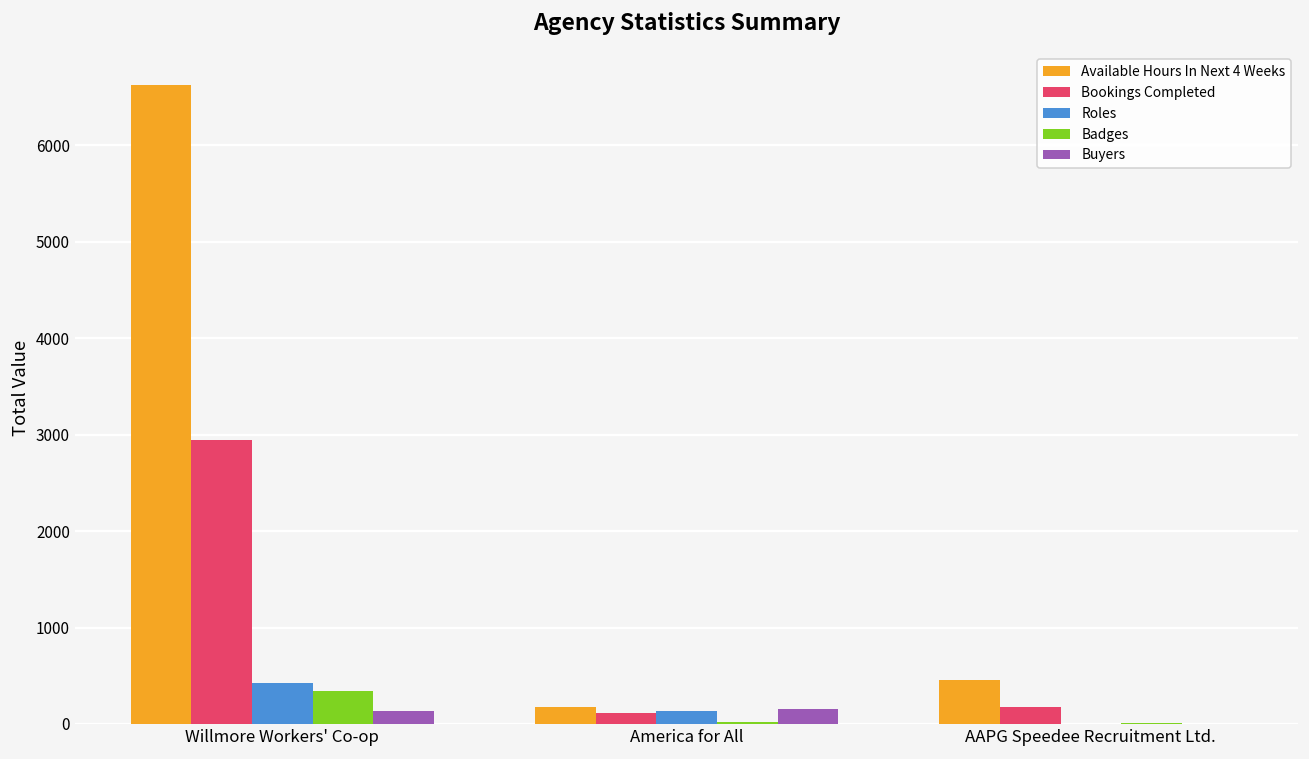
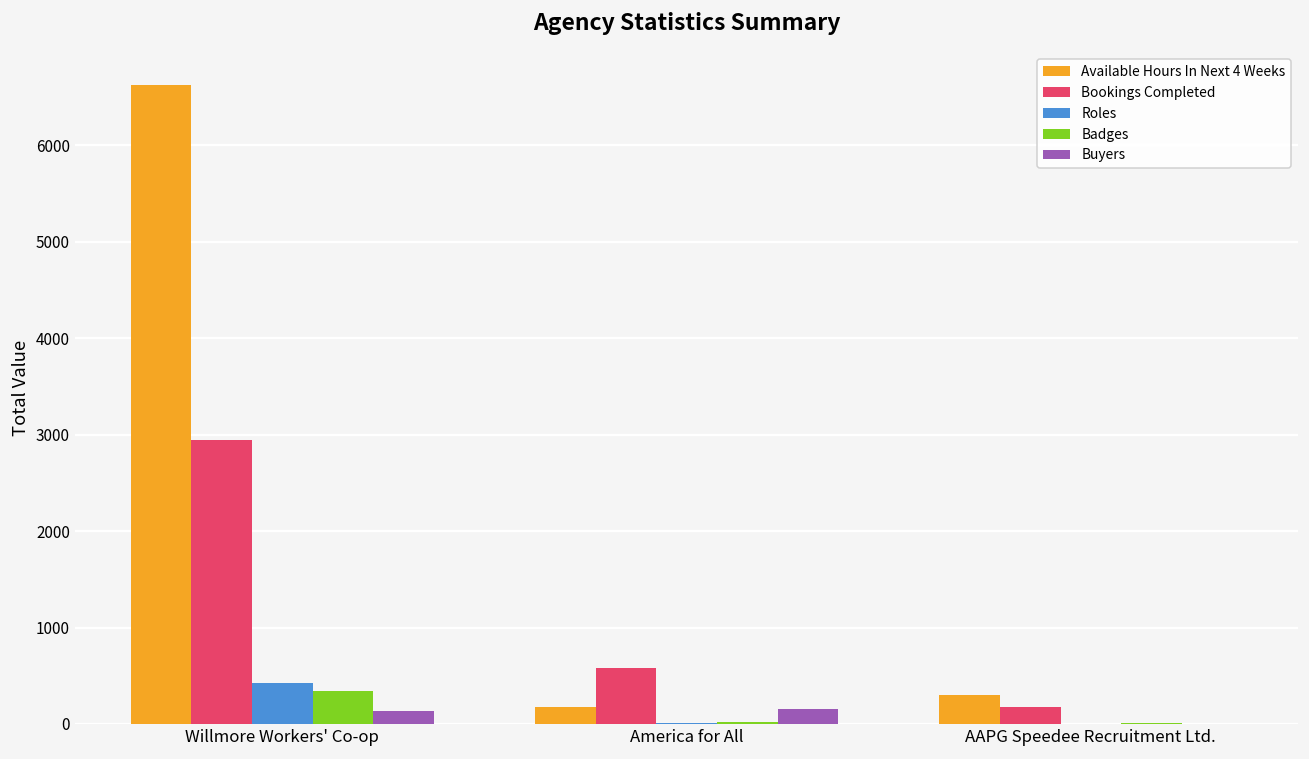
Bookings Completed, America for All: 100 -> 600
Roles, America for All: 100 -> 0
Available Hours In Next 4 Weeks, AAPG Speedee Recruitment Ltd.: 500 -> 300
